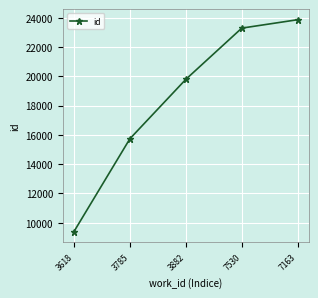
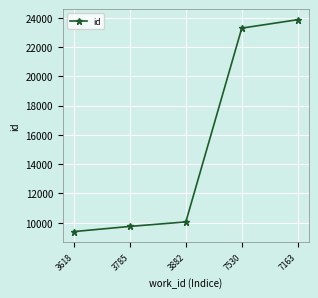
3785: 15700 -> 9700
3882: 19800 -> 10100
